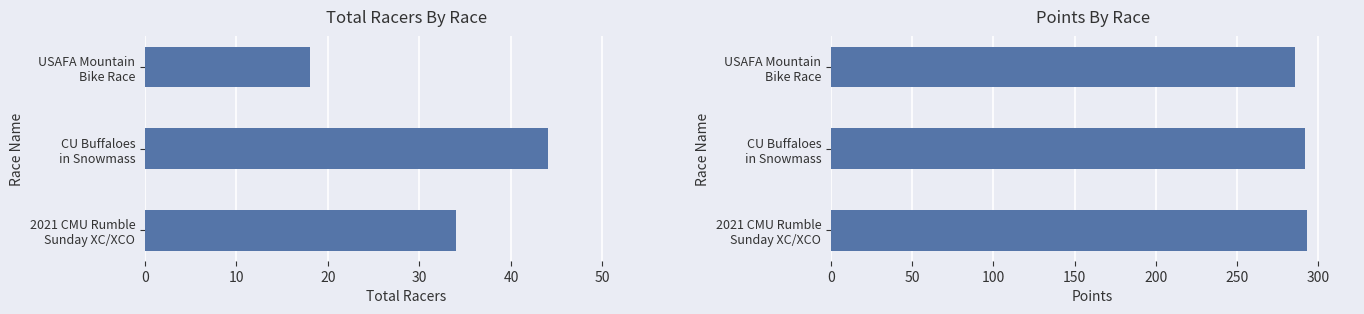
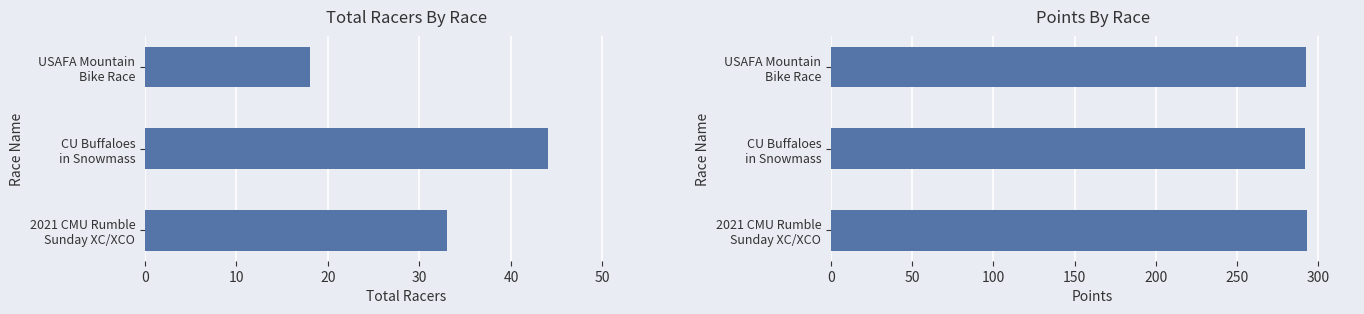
Total Racers By Race, 2021 CMU Rumble Sunday XC/XCO: 34 -> 33
Points By Race, USAFA Mountain Bike Race: 286 -> 292
